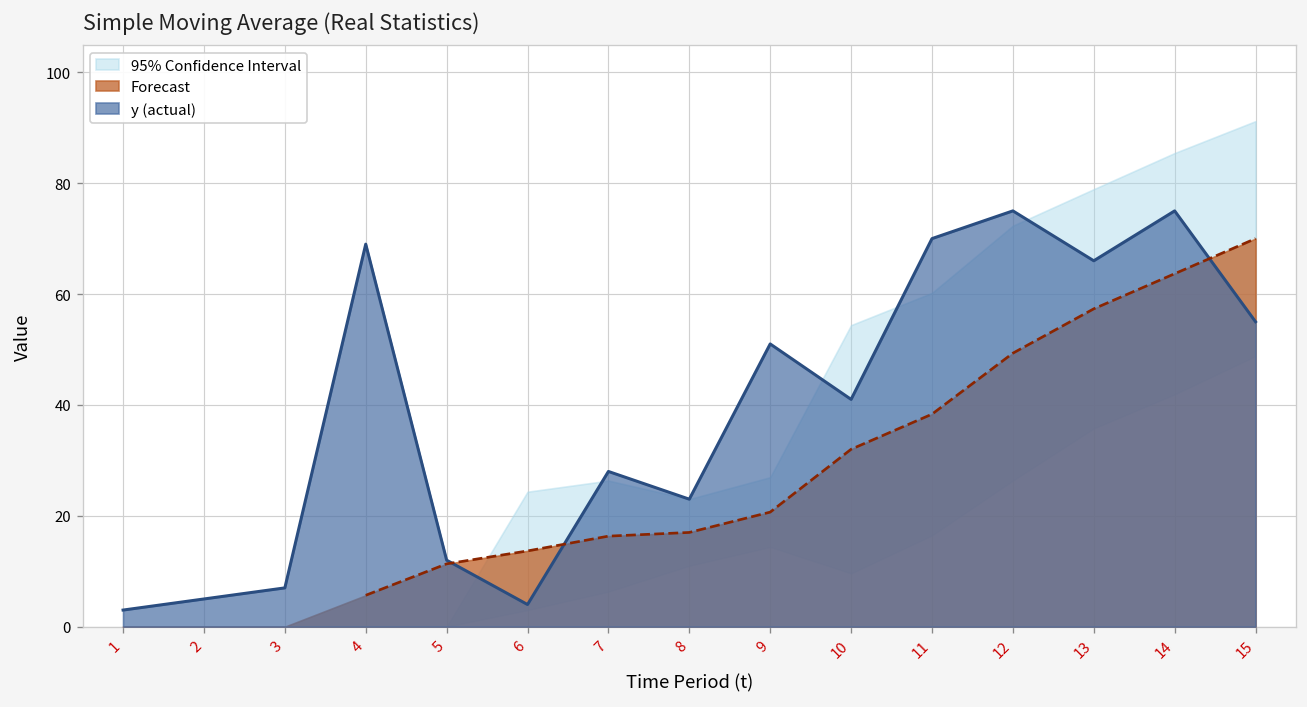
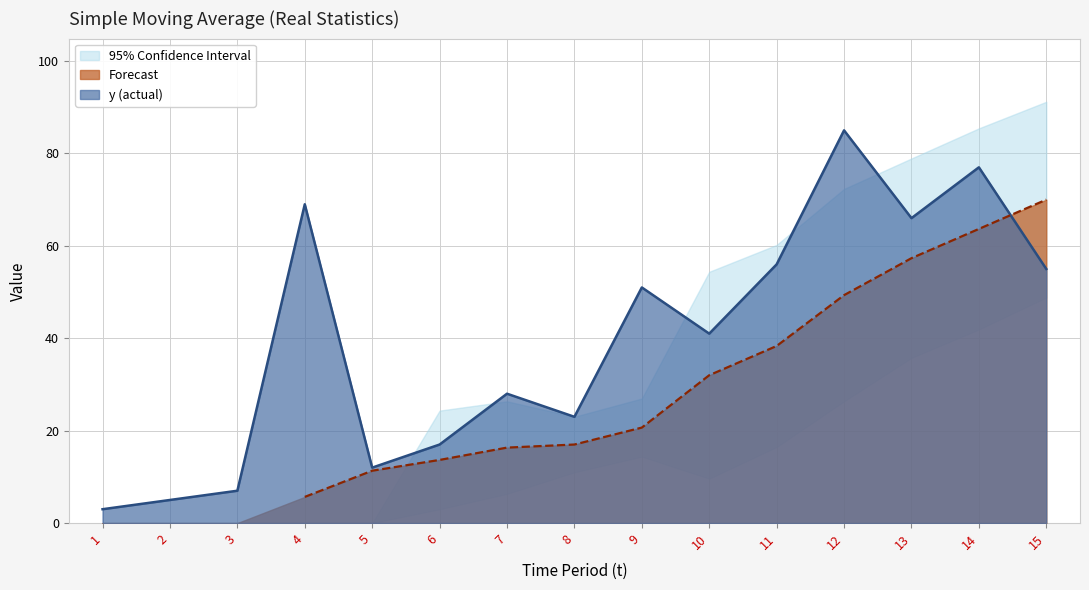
y (actual), 6: 4 -> 17
y (actual), 11: 70 -> 56
y (actual), 12: 75 -> 85
y (actual), 14: 75 -> 77
